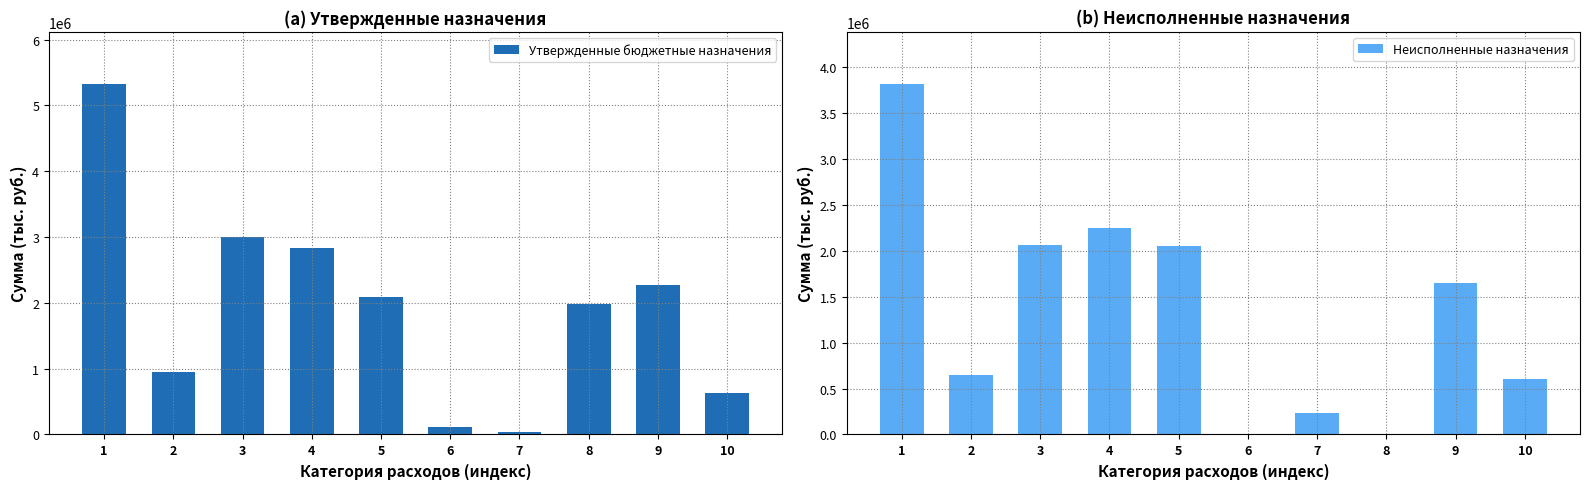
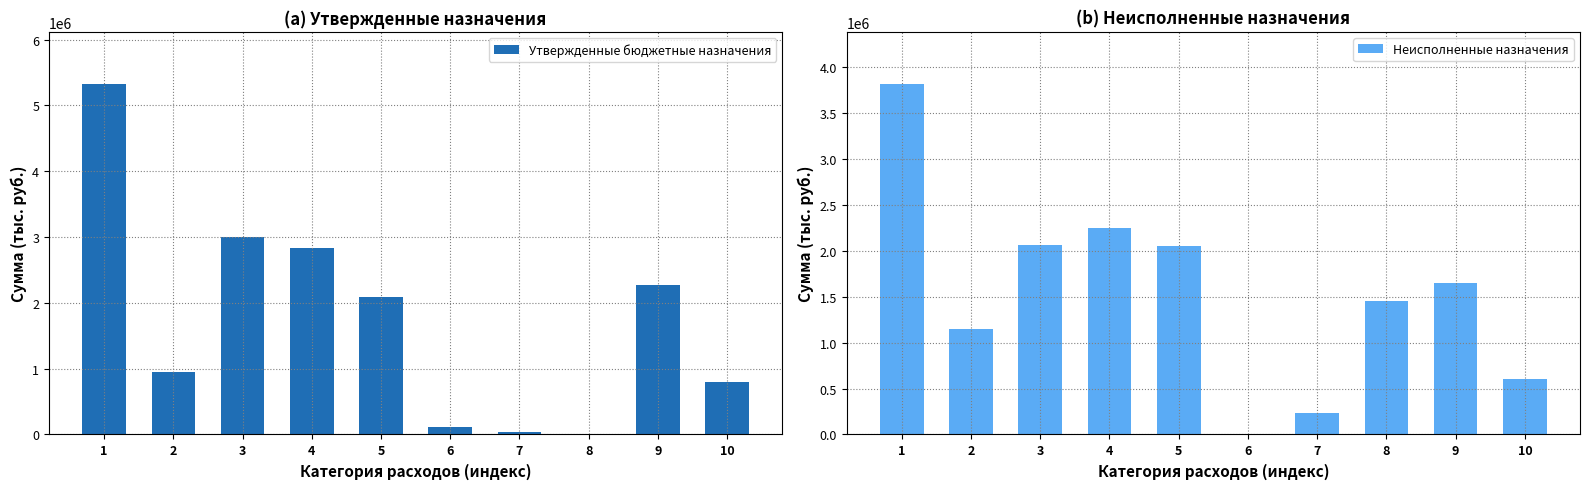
(a) Утвержденные назначения, 8: 2000000 -> 0
(a) Утвержденные назначения, 10: 600000 -> 800000
(b) Неисполненные назначения, 2: 600000 -> 1200000
(b) Неисполненные назначения, 8: 0 -> 1400000
